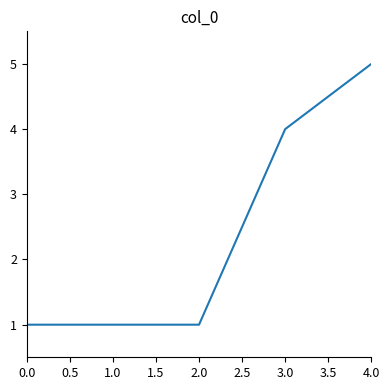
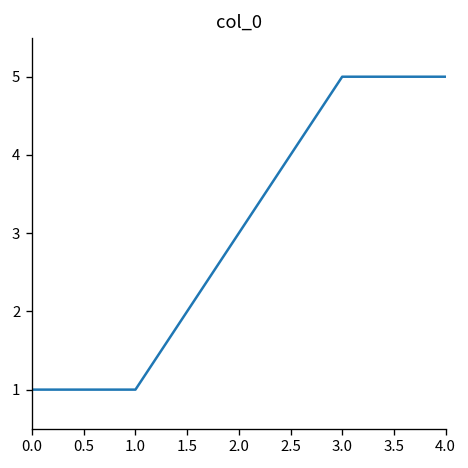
2.0: 1 -> 3
3.0: 4 -> 5
